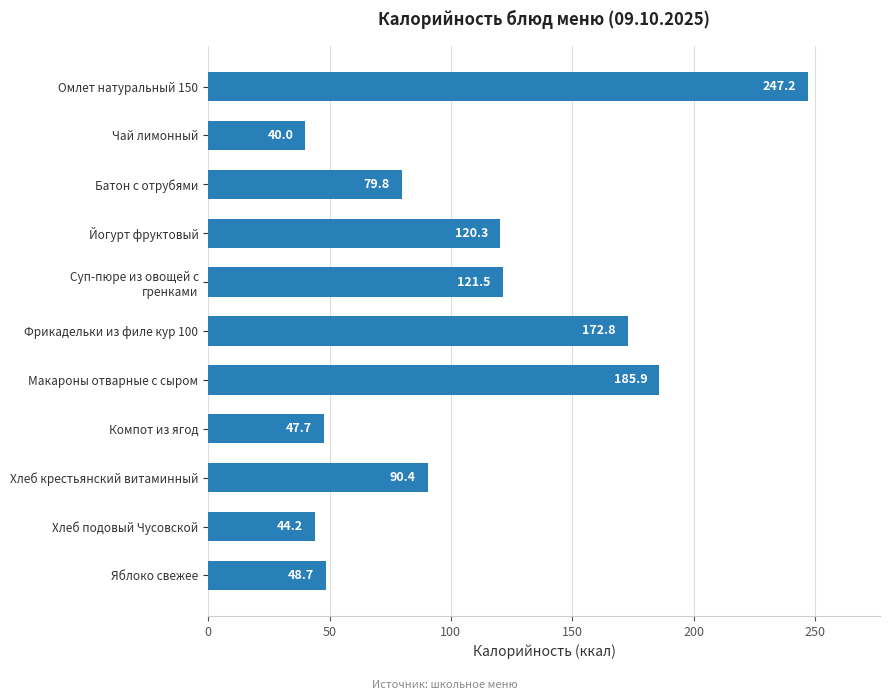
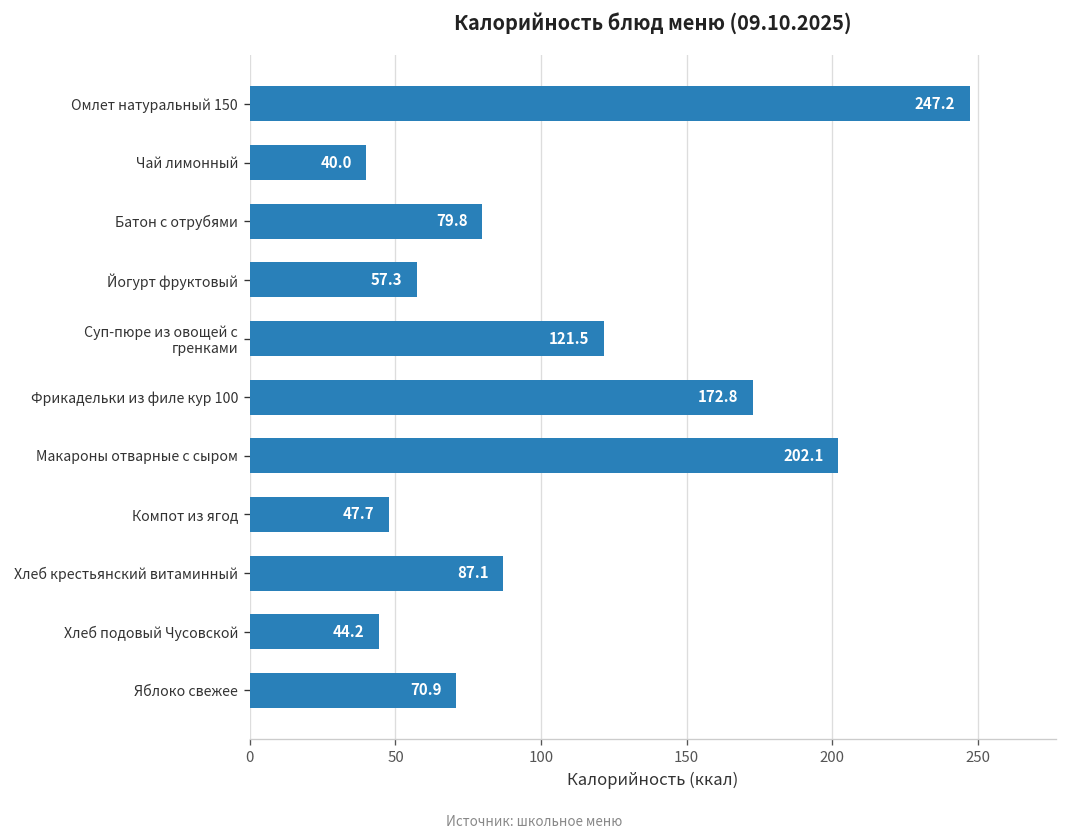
Йогурт фруктовый: 120.3 -> 57.3
Макароны отварные с сыром: 185.9 -> 202.1
Хлеб крестьянский витаминный: 90.4 -> 87.1
Яблоко свежее: 48.7 -> 70.9
